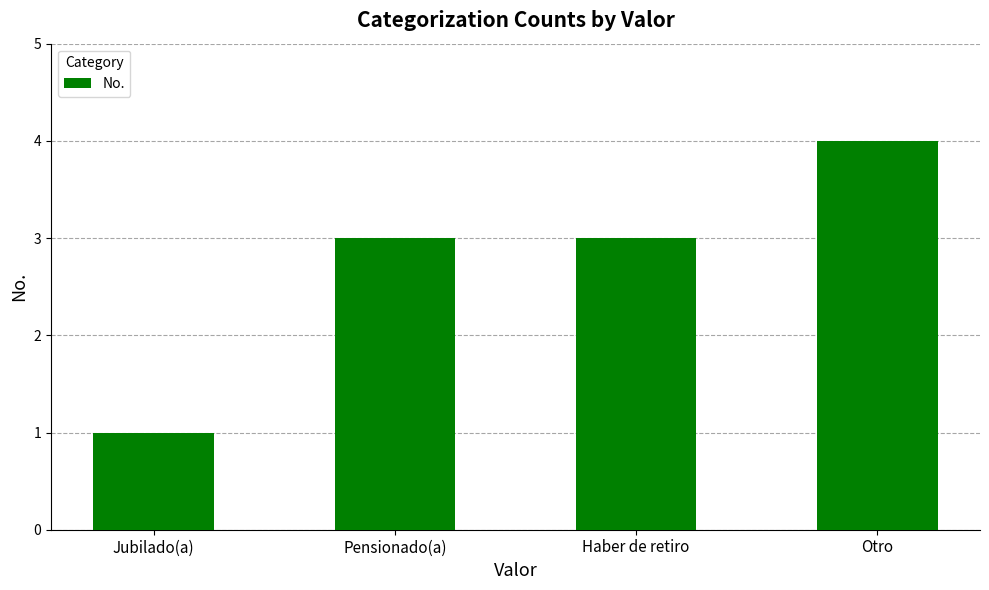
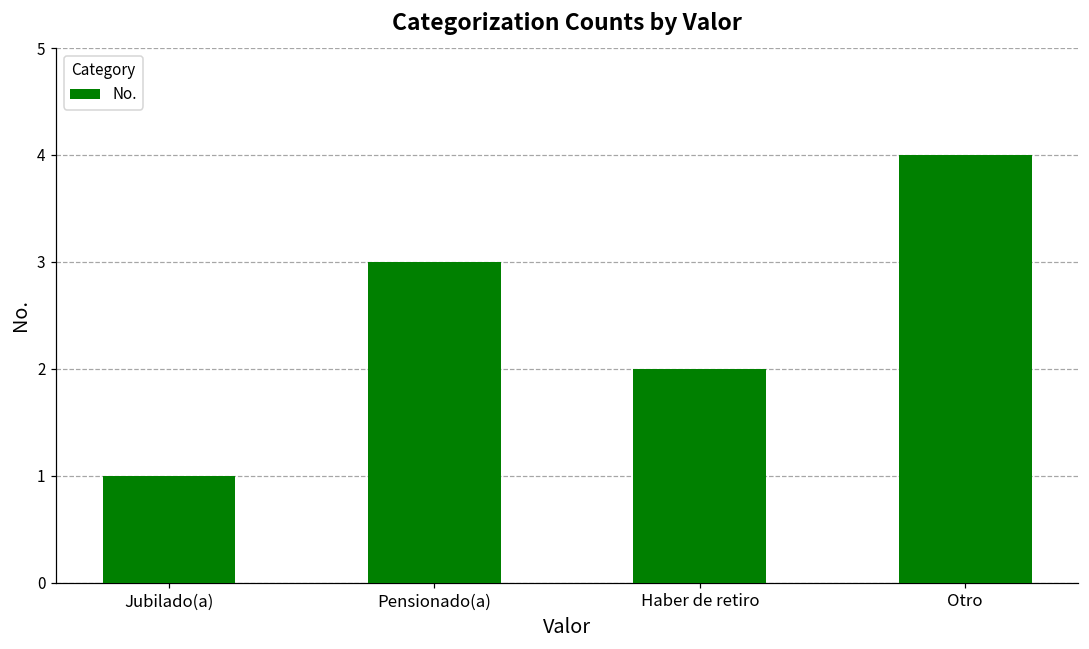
Haber de retiro: 3 -> 2
